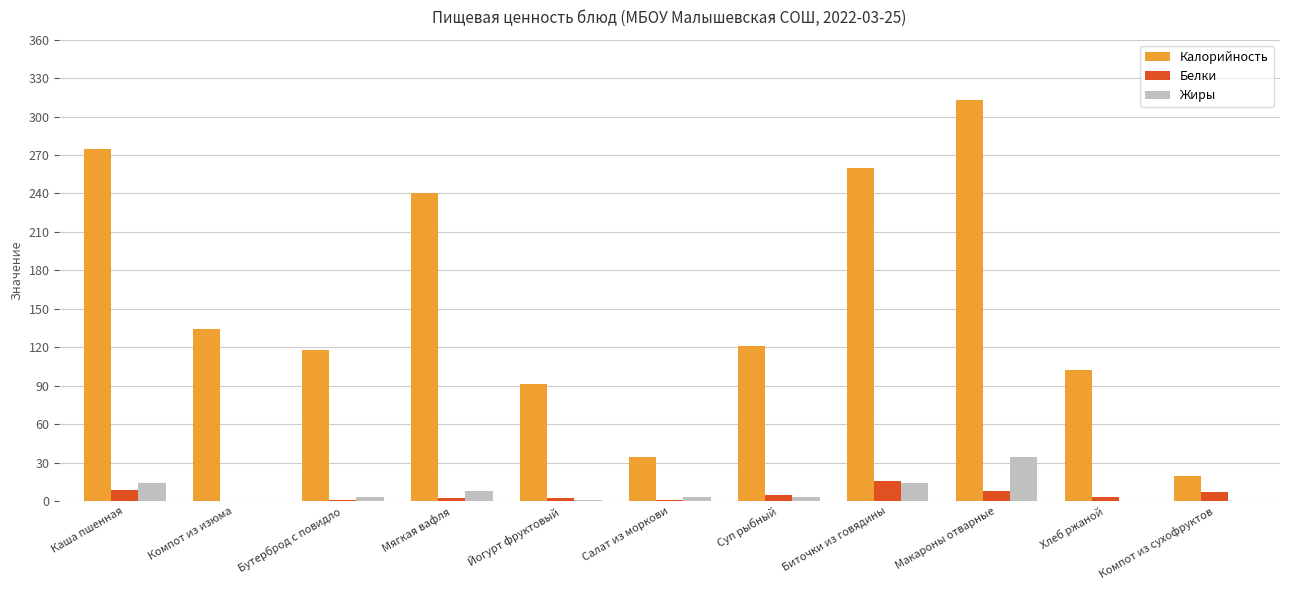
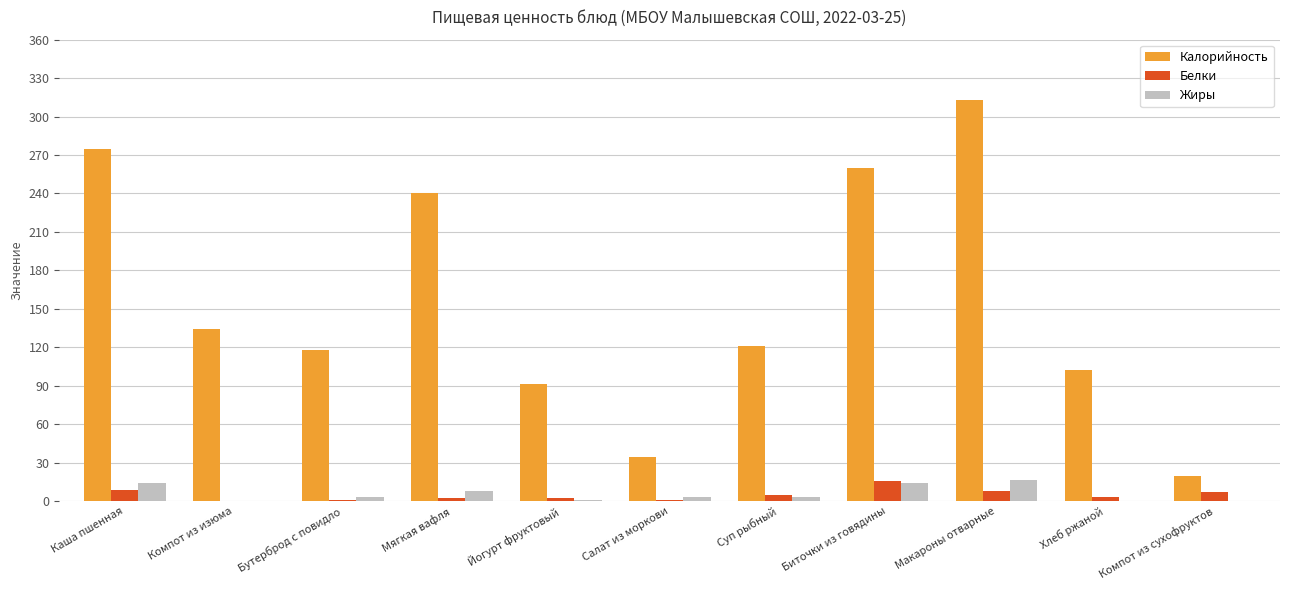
Жиры, Макароны отварные: 35 -> 16
